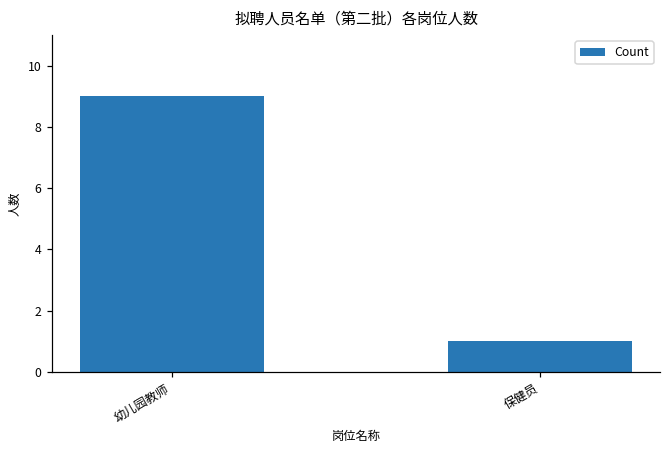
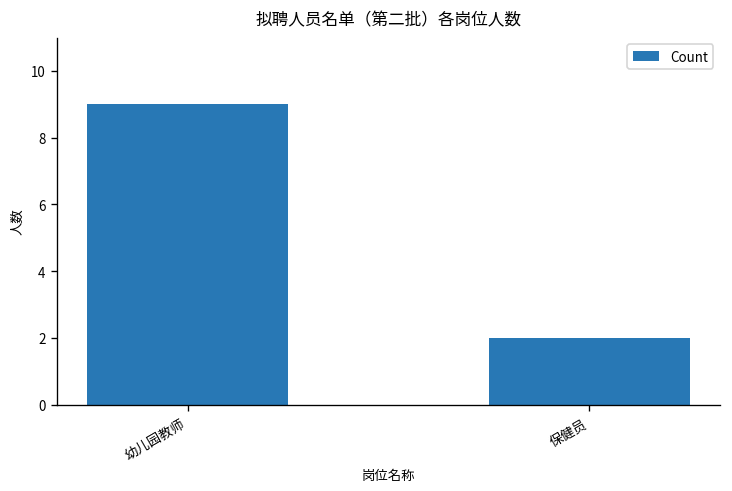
保健员: 1 -> 2
